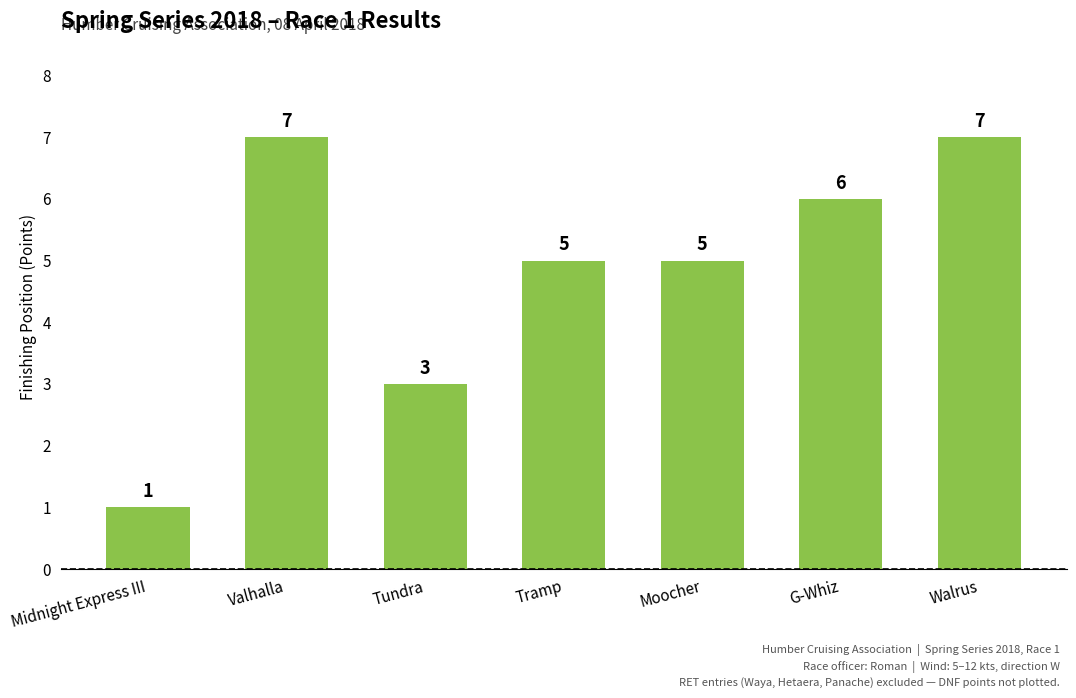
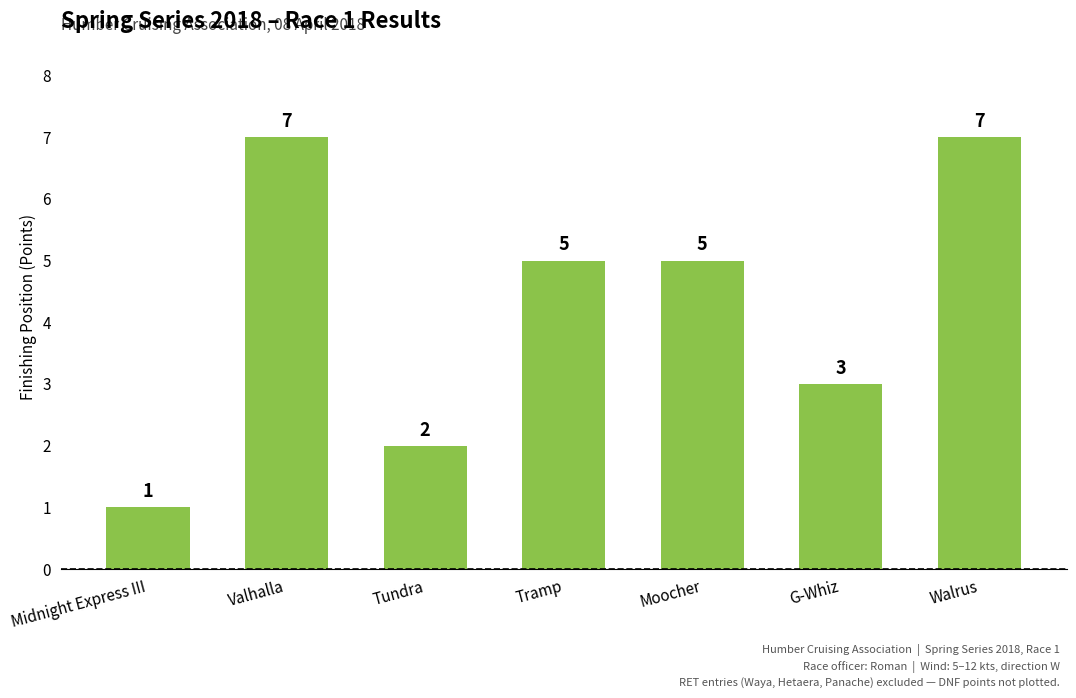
Tundra: 3 -> 2
G-Whiz: 6 -> 3
